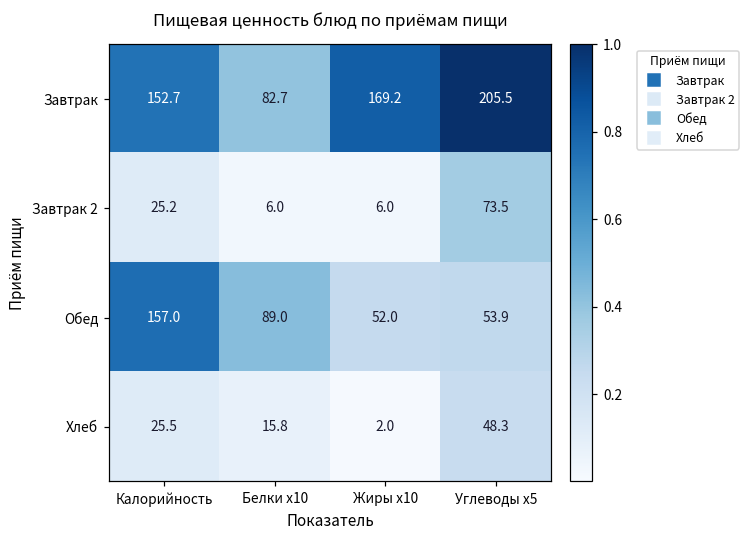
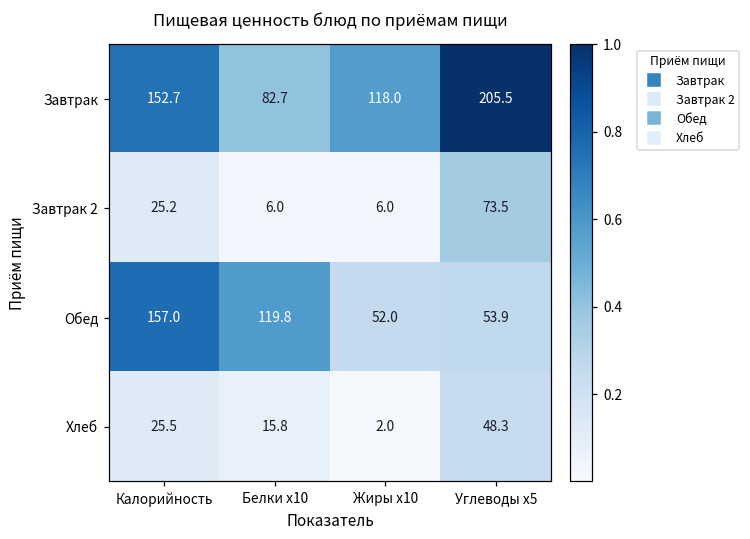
Завтрак, Жиры x10: 169.2 -> 118.0
Обед, Белки x10: 89.0 -> 119.8
